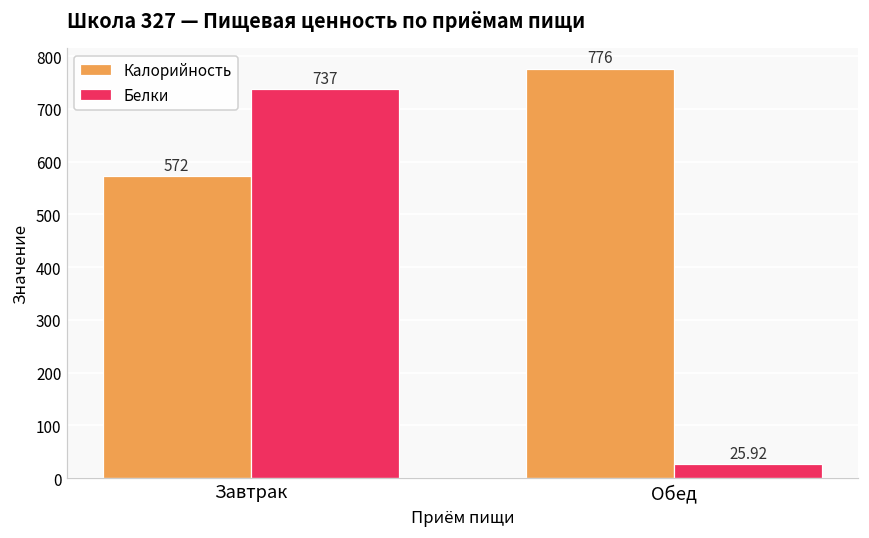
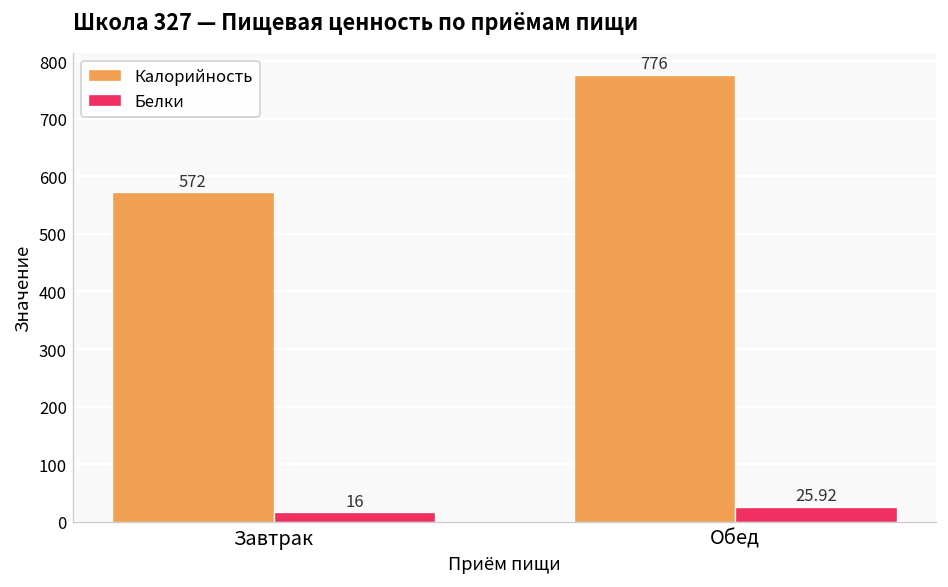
Белки, Завтрак: 737 -> 16
